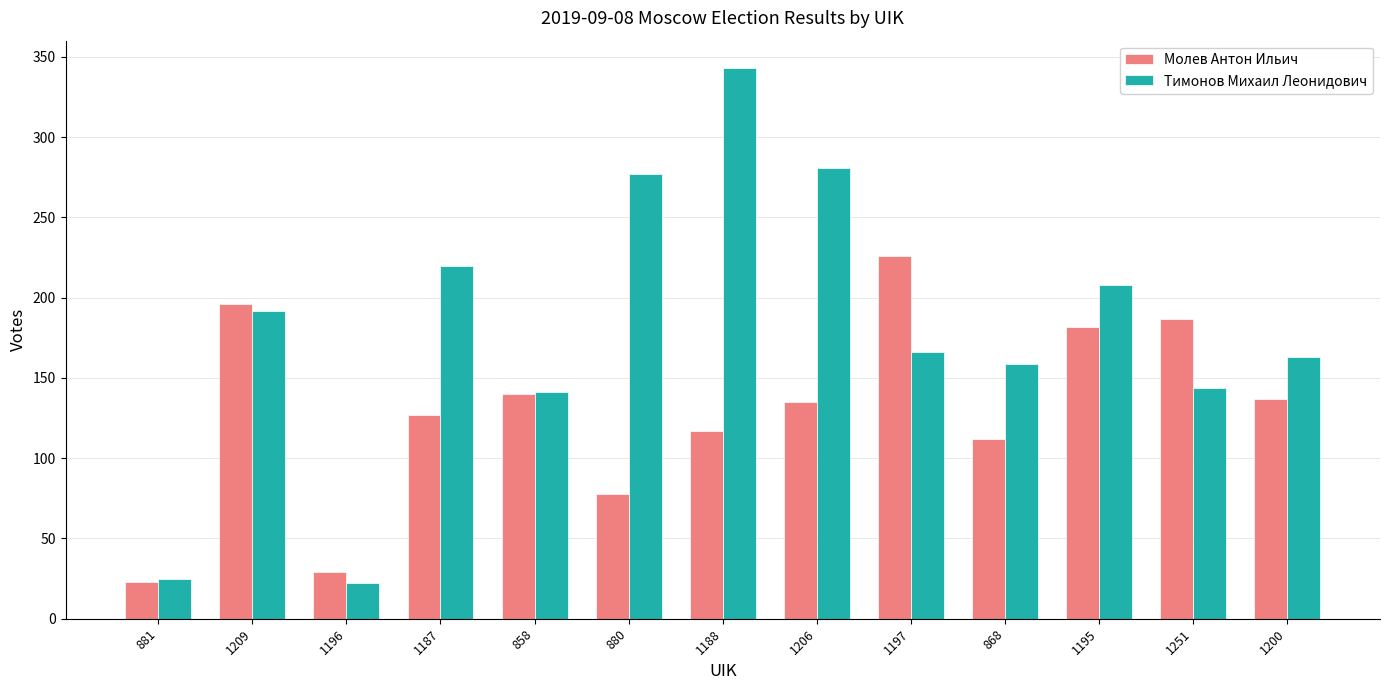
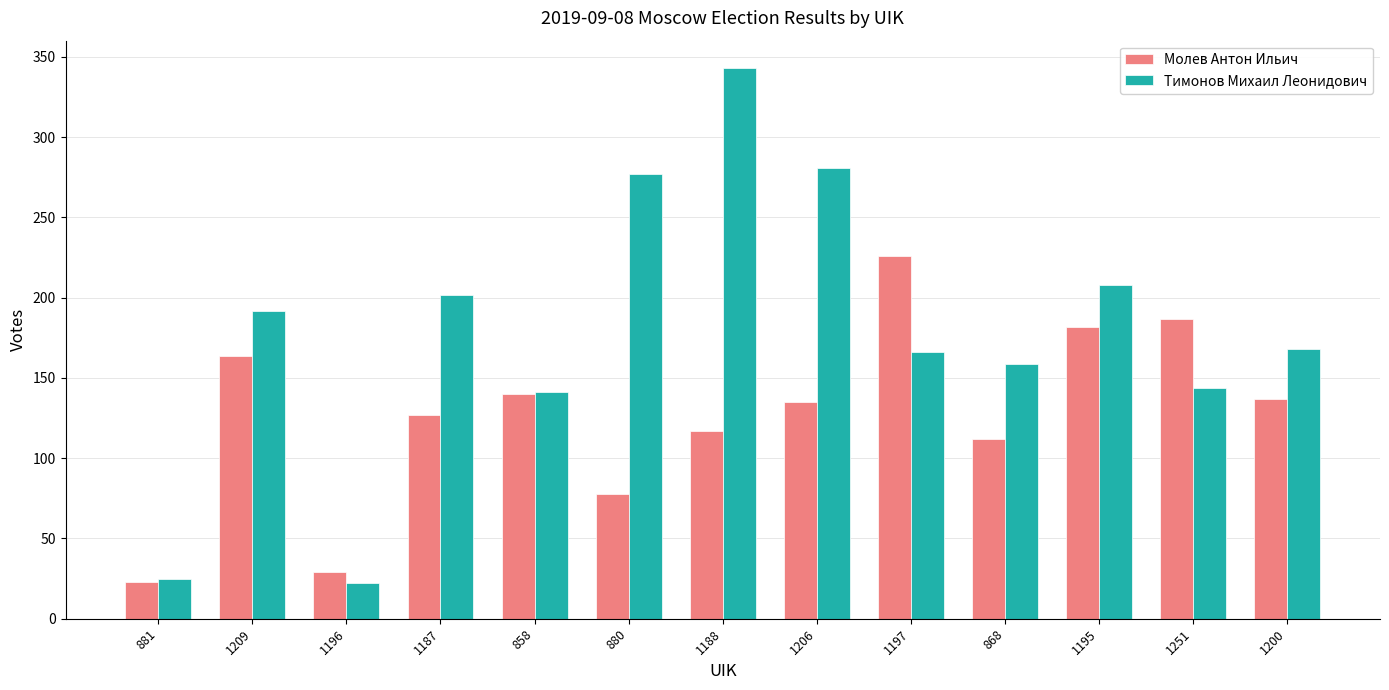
Молев Антон Ильич, 1209: 196 -> 164
Тимонов Михаил Леонидович, 1187: 220 -> 202
Тимонов Михаил Леонидович, 1200: 163 -> 168
